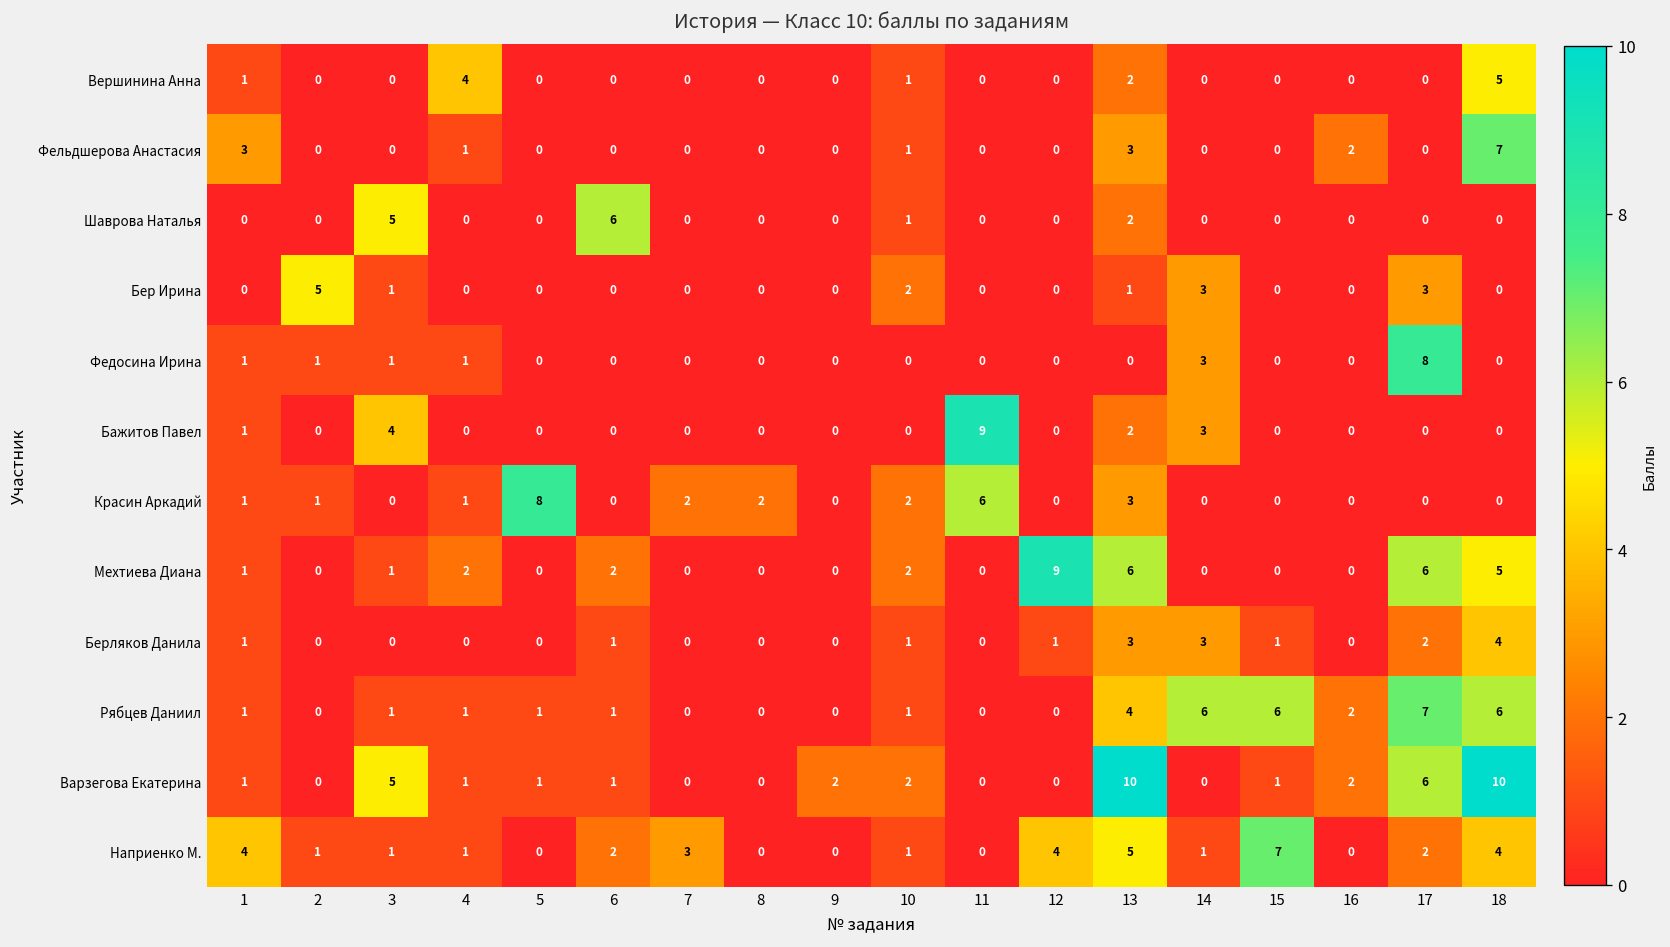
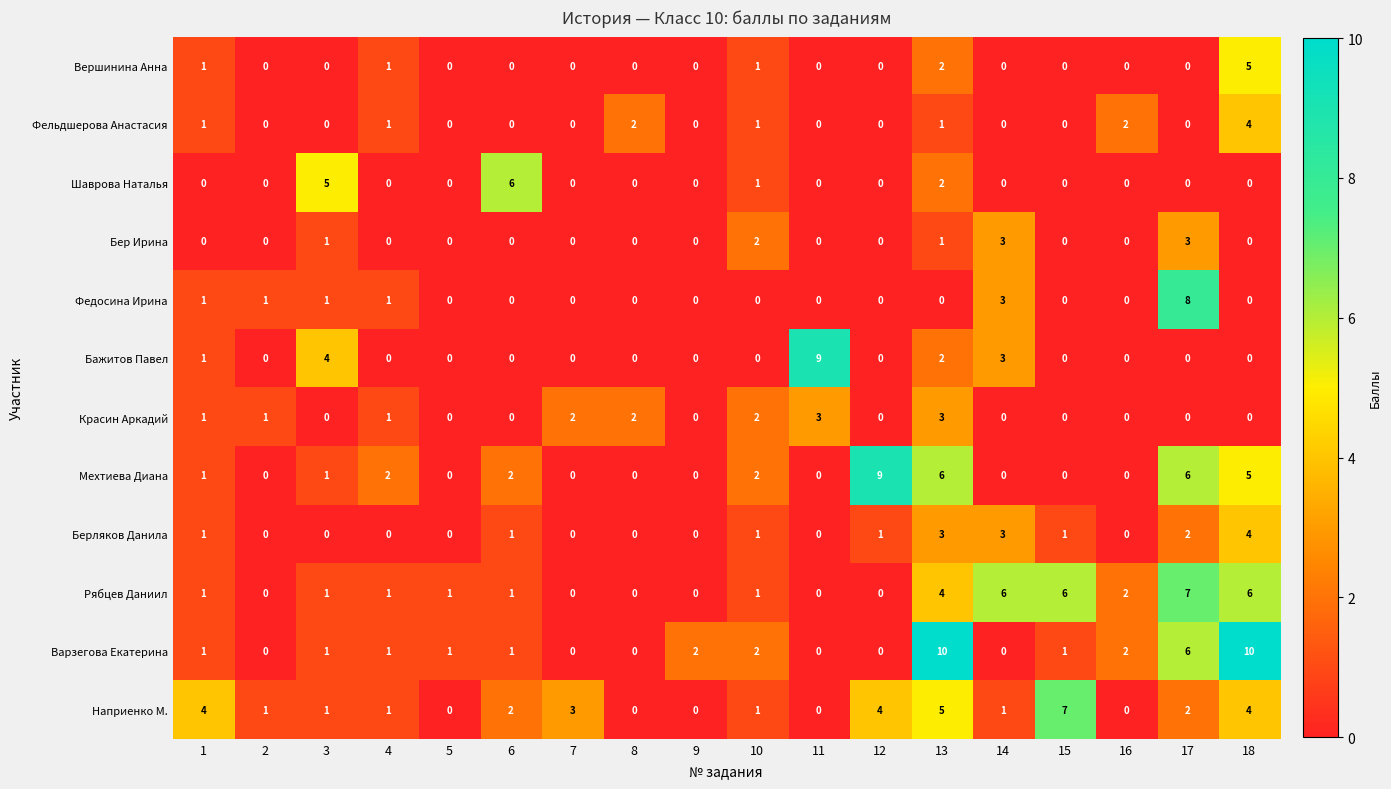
Вершинина Анна, 4: 4 -> 1
Фельдшерова Анастасия, 1: 3 -> 1
Фельдшерова Анастасия, 8: 0 -> 2
Фельдшерова Анастасия, 13: 3 -> 1
Фельдшерова Анастасия, 18: 7 -> 4
Бер Ирина, 2: 5 -> 0
Красин Аркадий, 5: 8 -> 0
Красин Аркадий, 11: 6 -> 3
Варзегова Екатерина, 3: 5 -> 1
